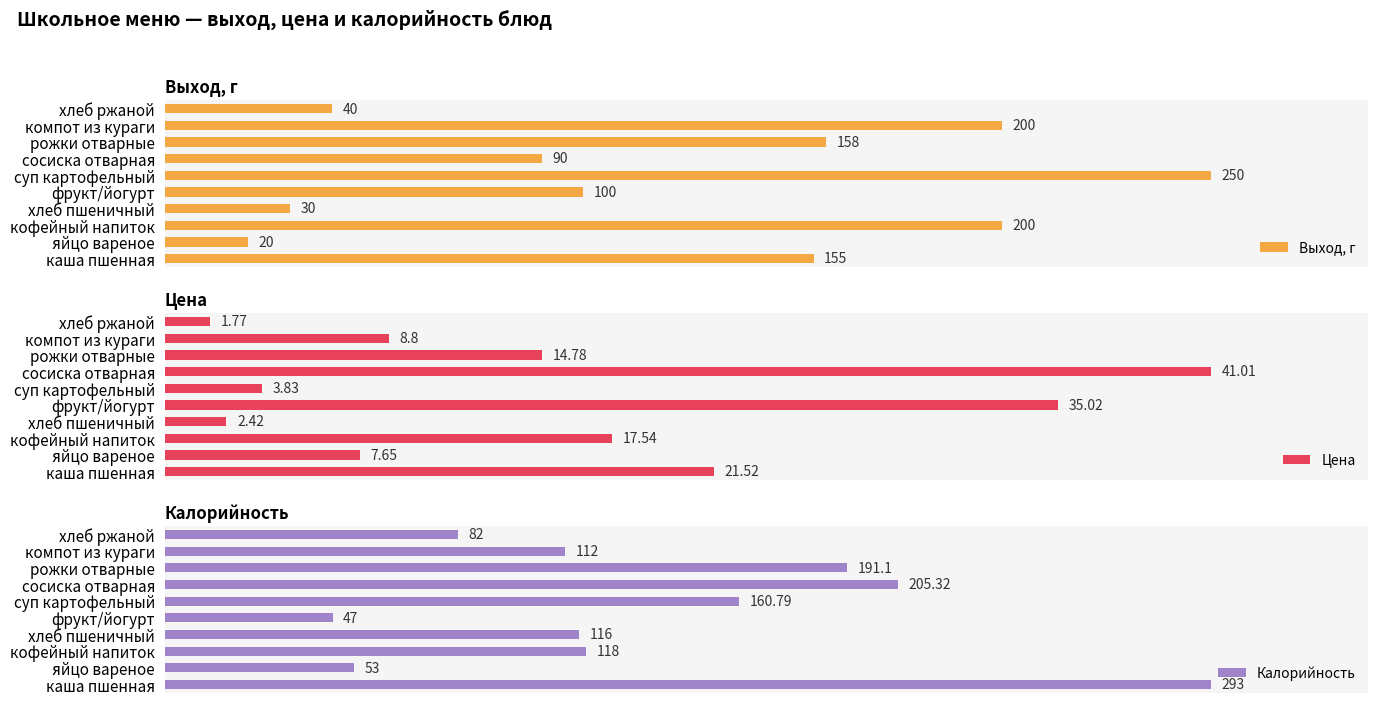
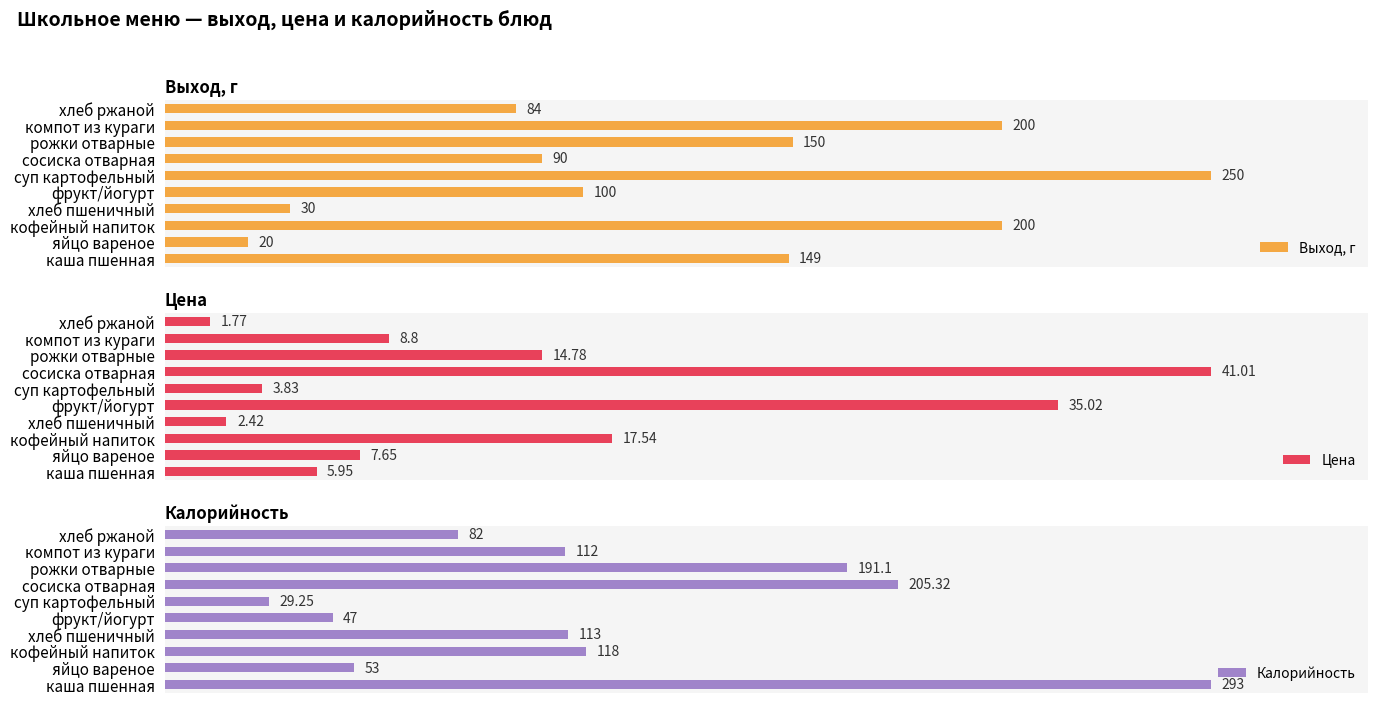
Выход, г, хлеб ржаной: 40 -> 84
Выход, г, рожки отварные: 158 -> 150
Выход, г, каша пшенная: 155 -> 149
Цена, каша пшенная: 21.52 -> 5.95
Калорийность, суп картофельный: 160.79 -> 29.25
Калорийность, хлеб пшеничный: 116 -> 113
